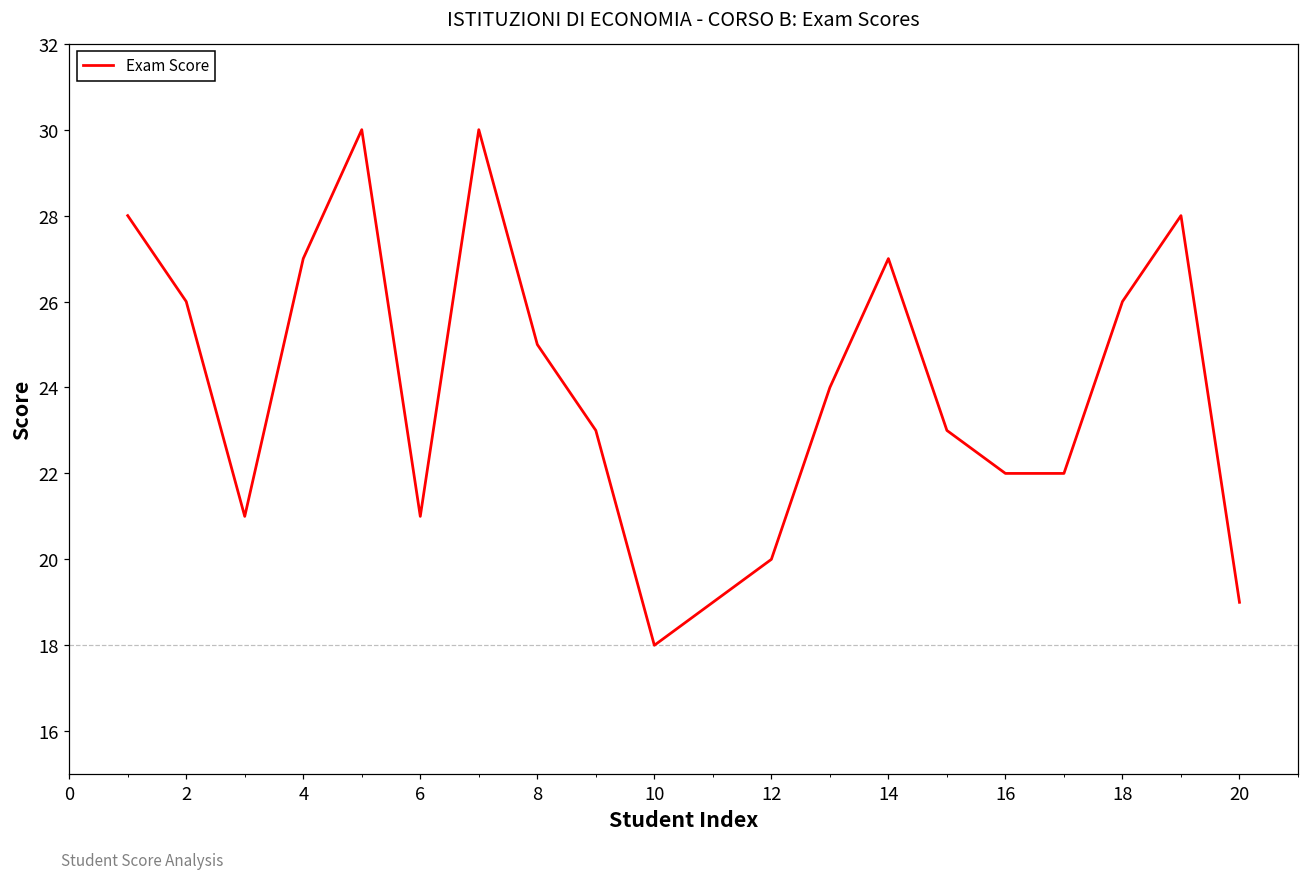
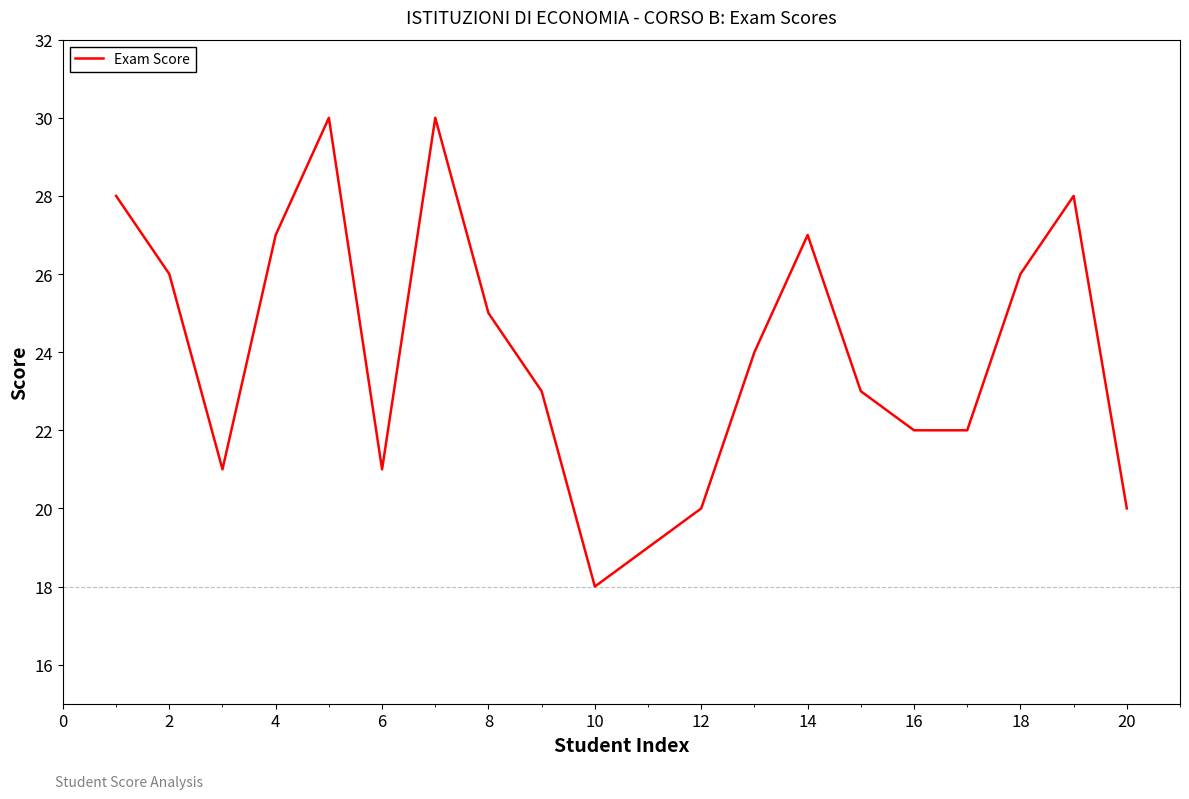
20: 19 -> 20
